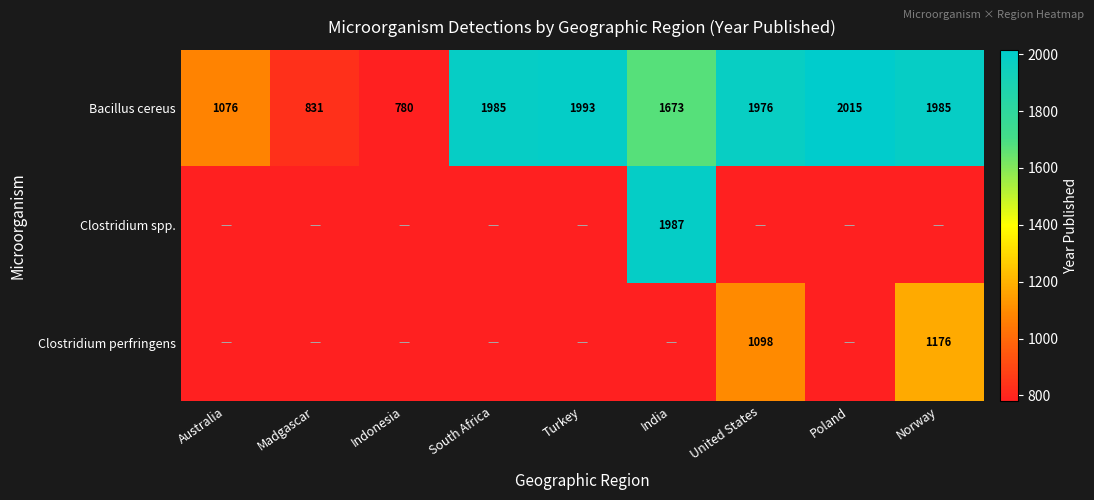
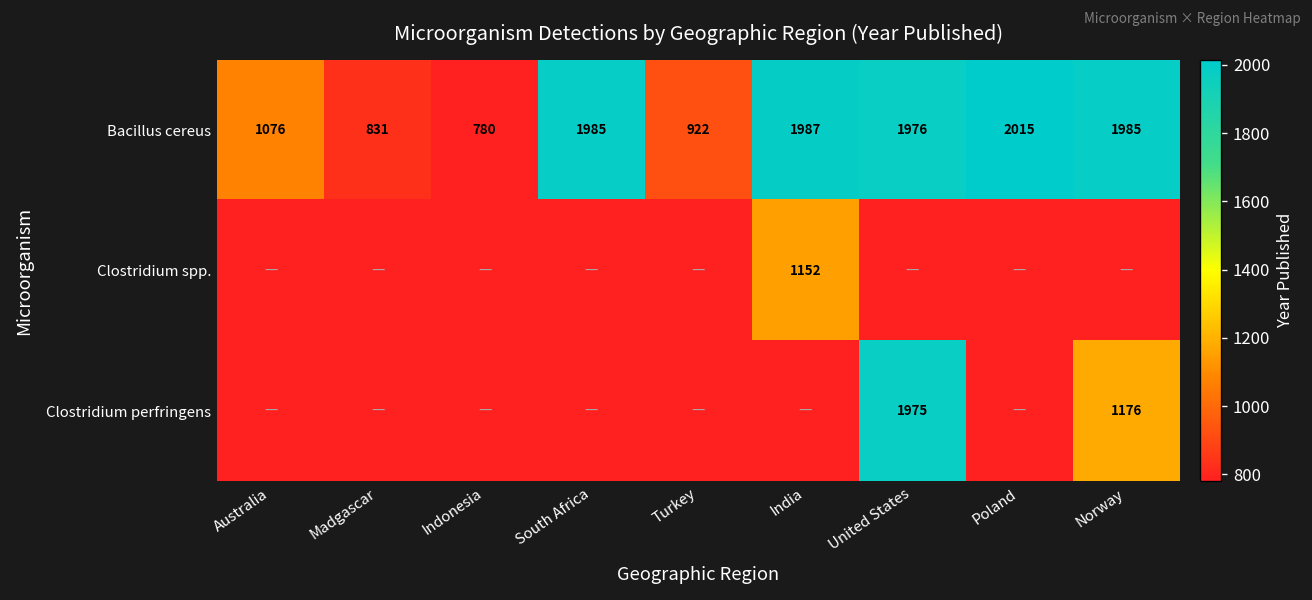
Bacillus cereus, Turkey: 1993 -> 922
Bacillus cereus, India: 1673 -> 1987
Clostridium spp., India: 1987 -> 1152
Clostridium perfringens, United States: 1098 -> 1975
